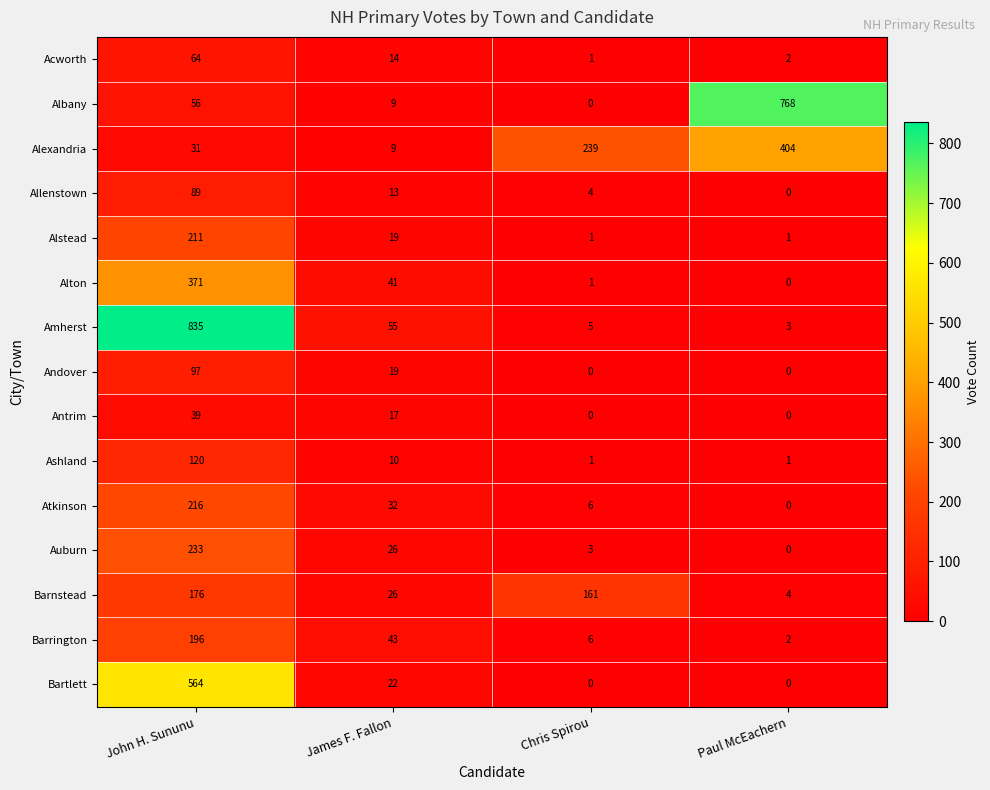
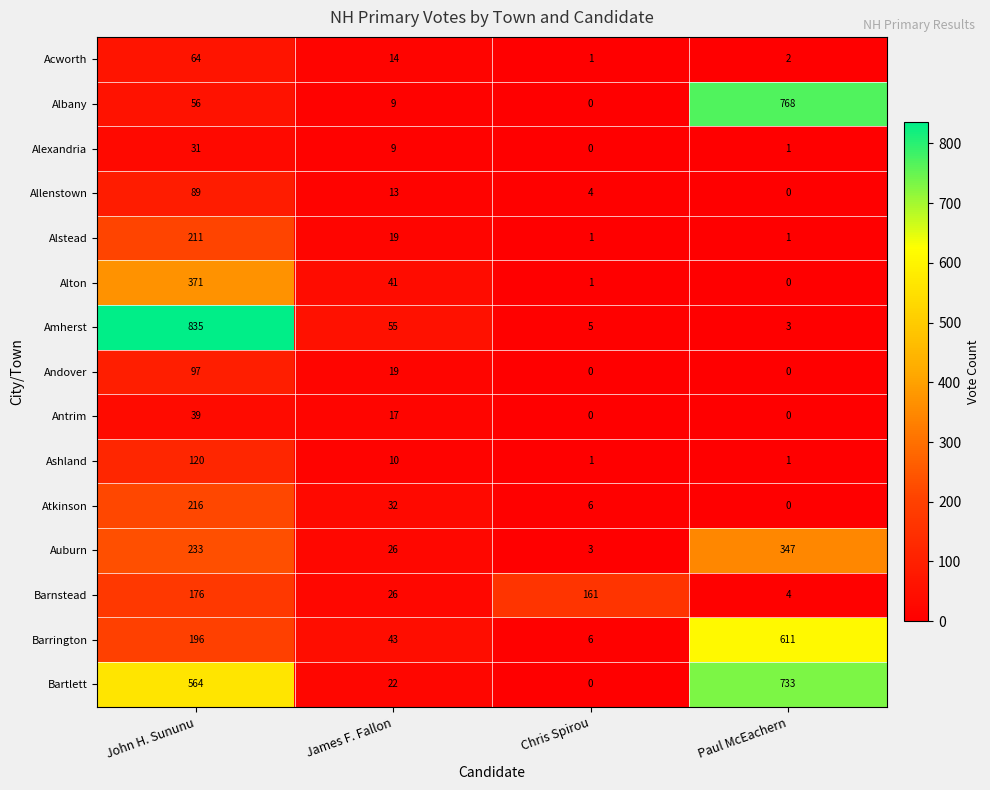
Alexandria, Chris Spirou: 239 -> 0
Alexandria, Paul McEachern: 404 -> 1
Auburn, Paul McEachern: 0 -> 347
Barrington, Paul McEachern: 2 -> 611
Bartlett, Paul McEachern: 0 -> 733
